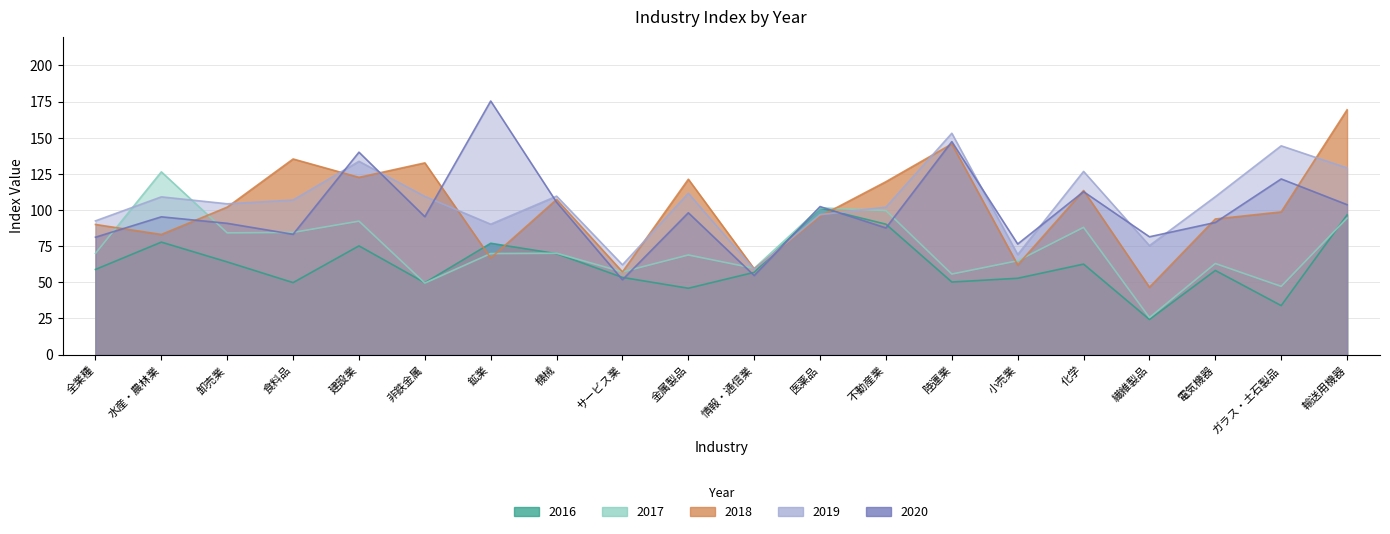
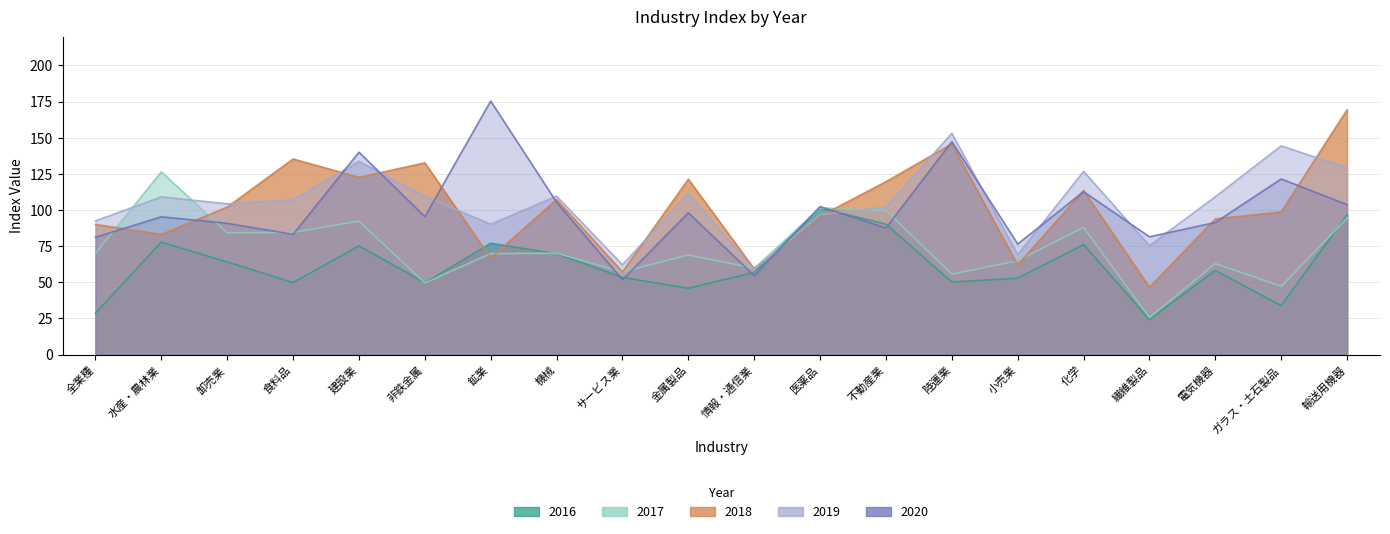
2016, 全業種: 59 -> 29
2016, 化学: 63 -> 76
